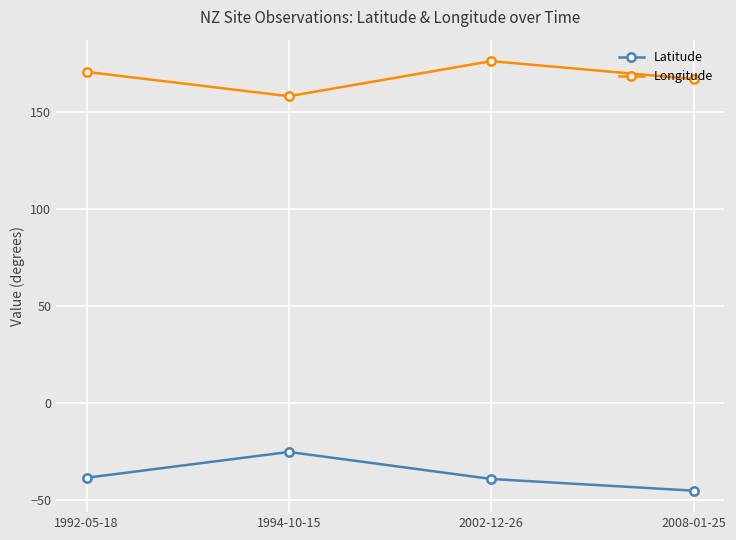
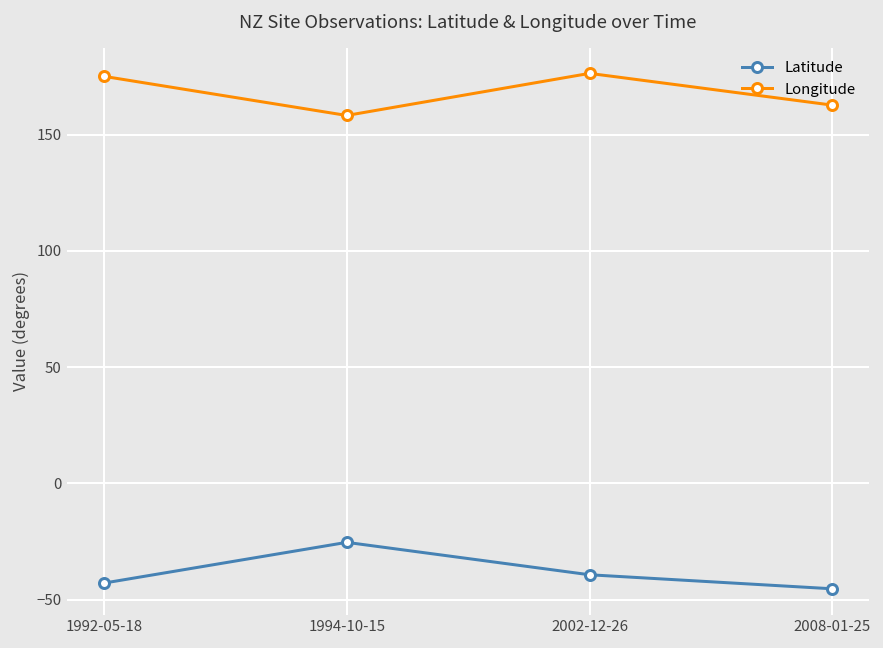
Latitude, 1992-05-18: -39 -> -43
Longitude, 1992-05-18: 171 -> 175
Longitude, 2008-01-25: 167 -> 163
